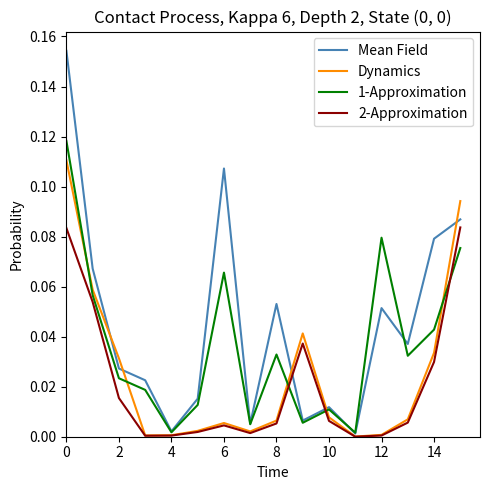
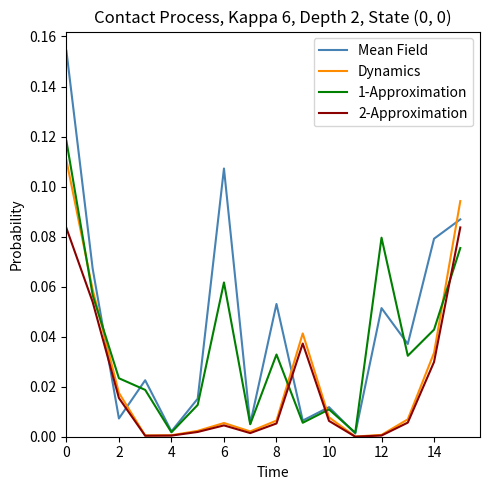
Mean Field, 2: 0.027 -> 0.007
Dynamics, 2: 0.031 -> 0.018
1-Approximation, 6: 0.066 -> 0.062
